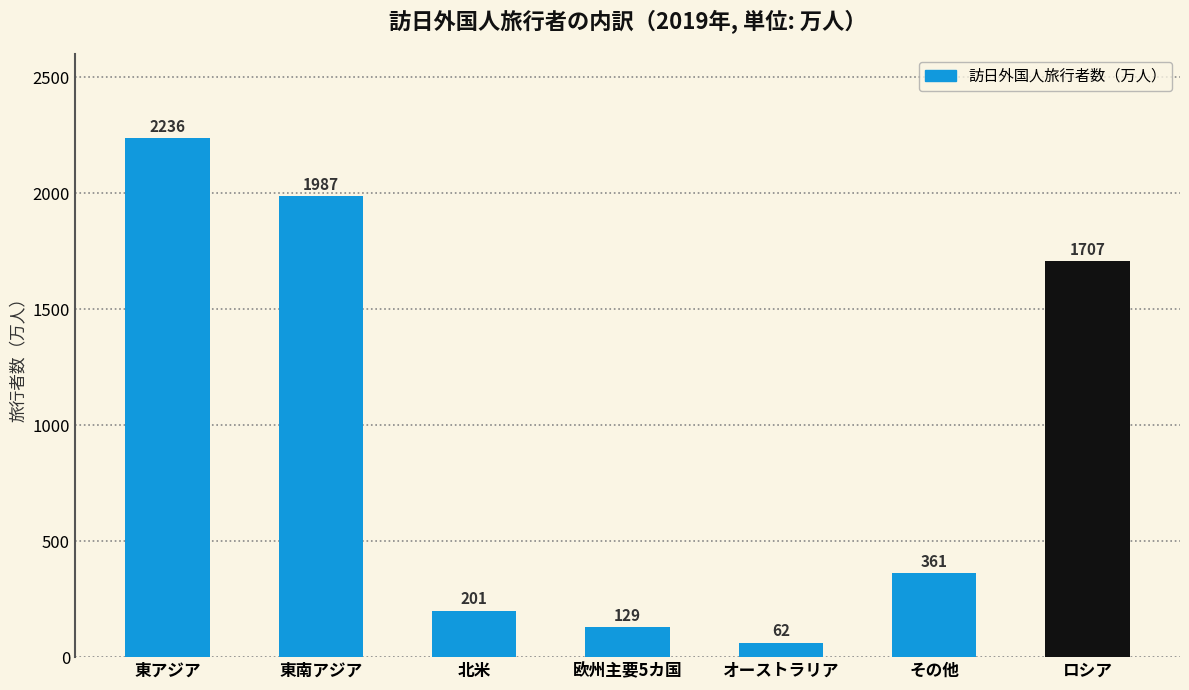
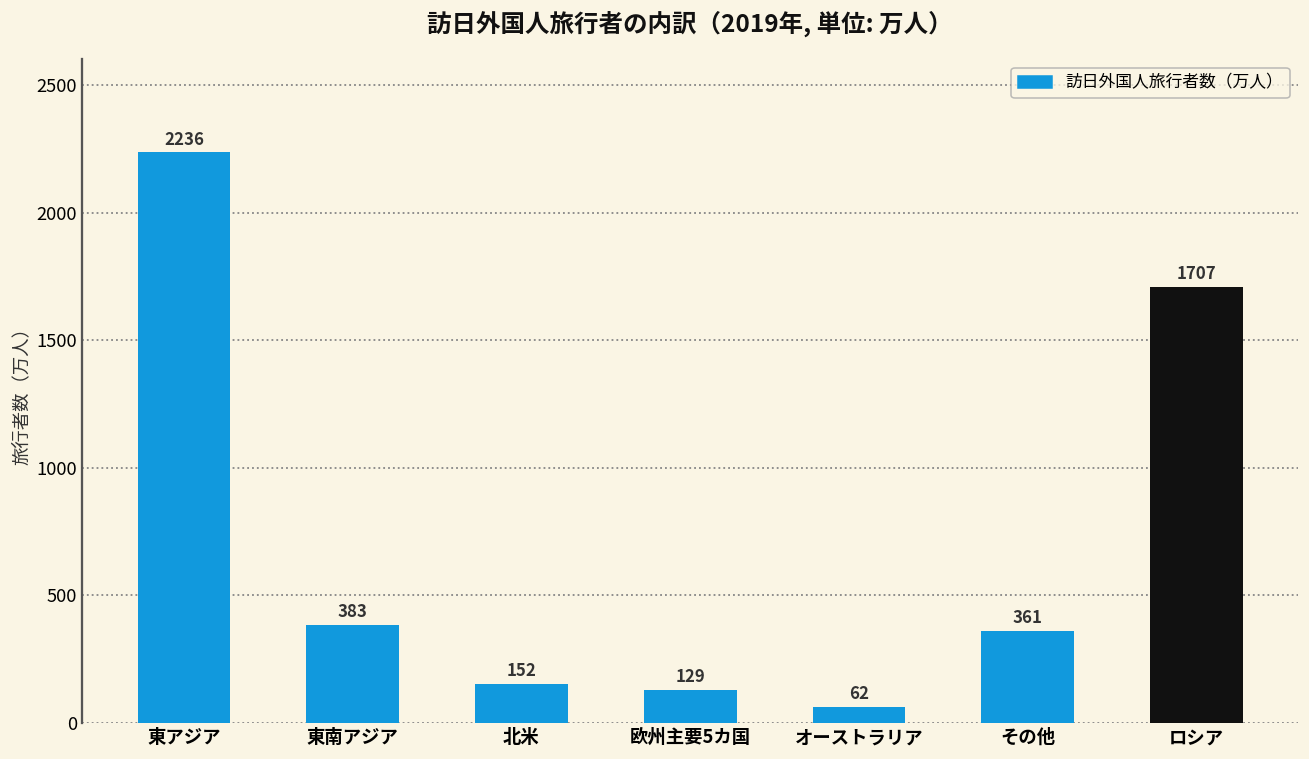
東南アジア: 1987 -> 383
北米: 201 -> 152
